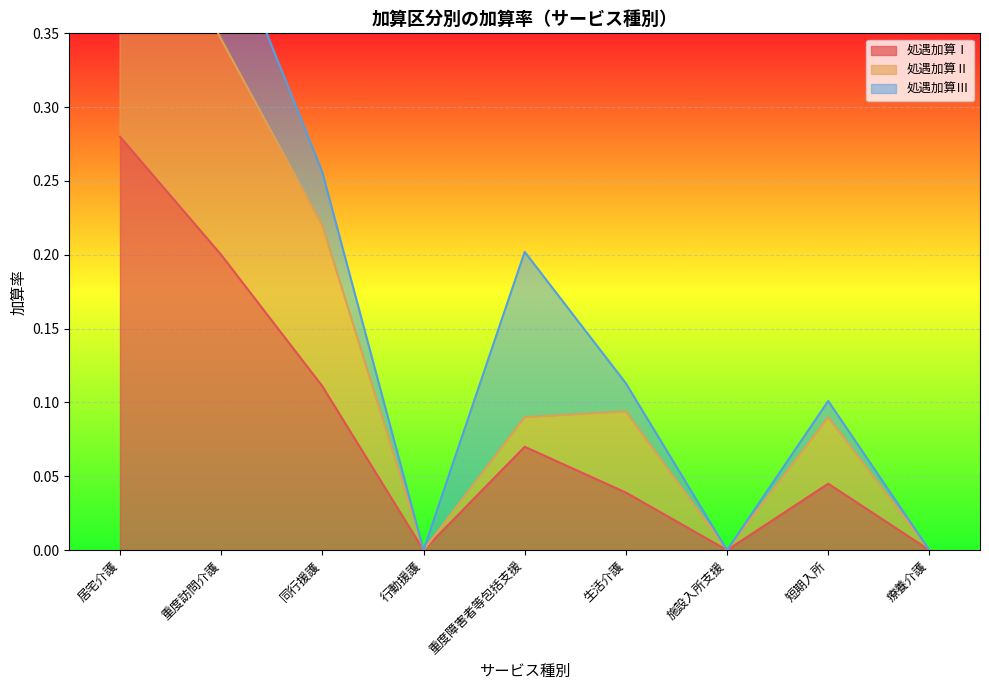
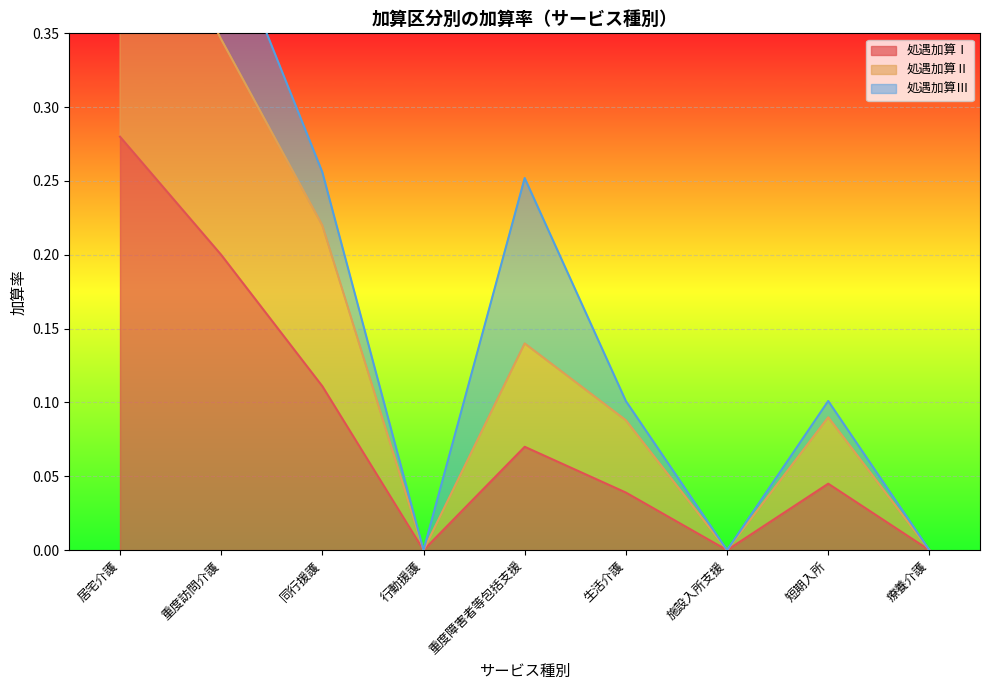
処遇加算Ⅱ, 重度障害者等包括支援: 0.02 -> 0.07
処遇加算Ⅱ, 生活介護: 0.055 -> 0.049
処遇加算Ⅲ, 生活介護: 0.019 -> 0.013
